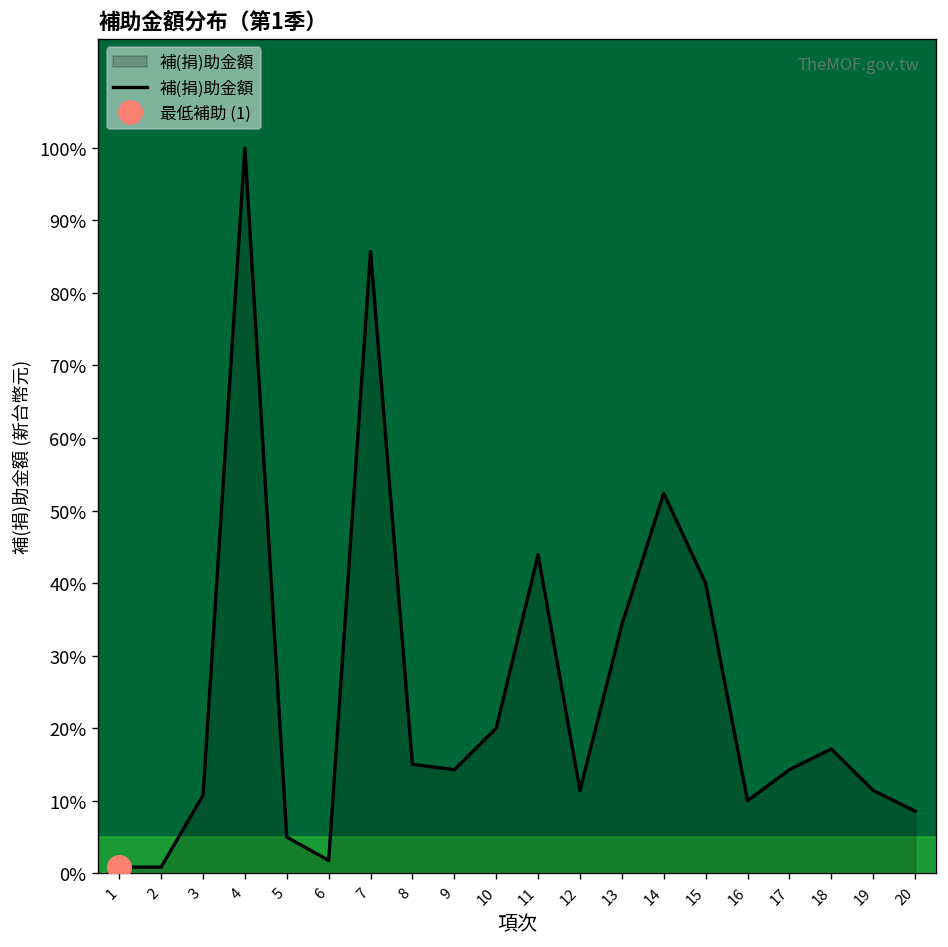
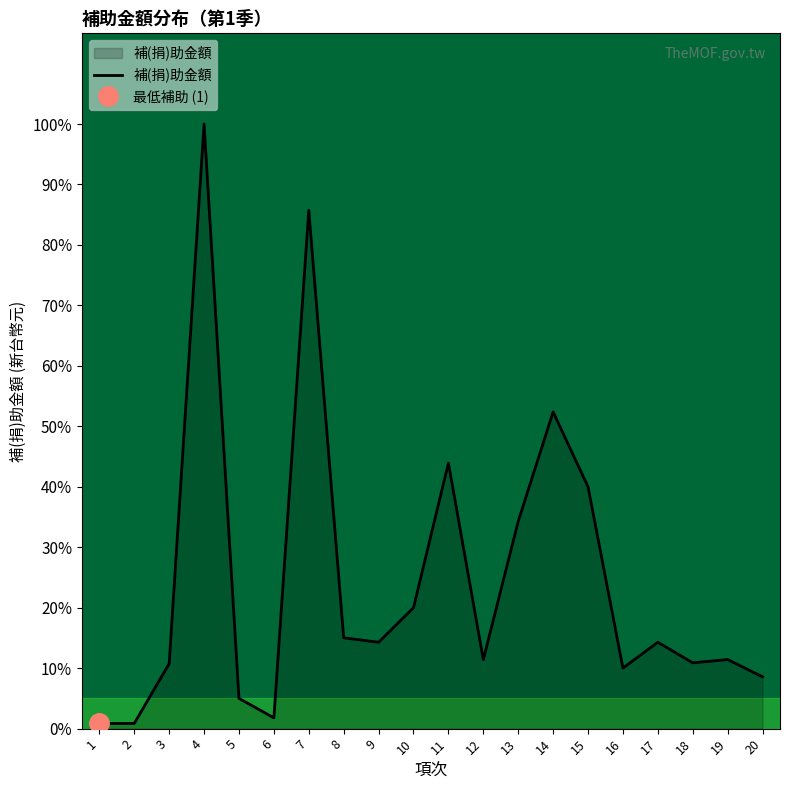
補(捐)助金額, 18: 17% -> 11%
